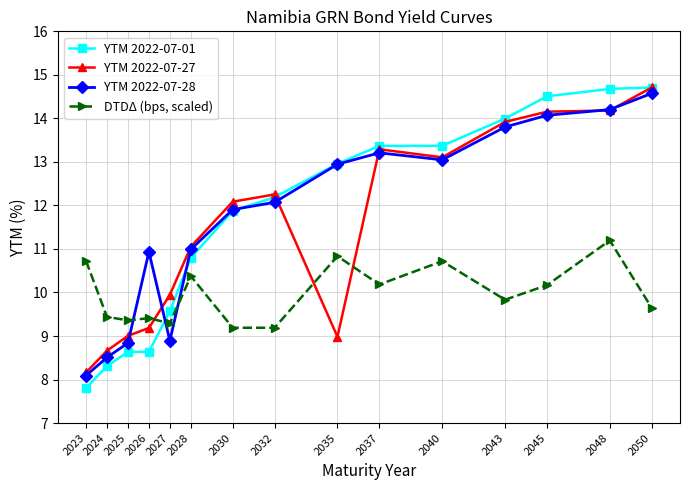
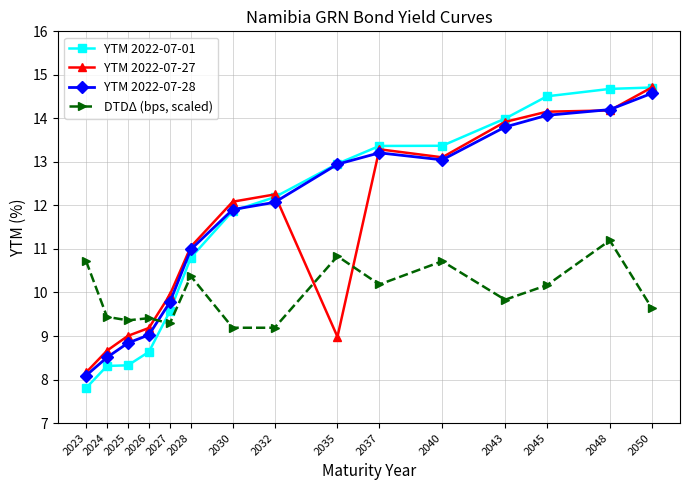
YTM 2022-07-01, 2025: 8.6 -> 8.3
YTM 2022-07-28, 2026: 10.9 -> 9.0
YTM 2022-07-28, 2027: 8.9 -> 9.8
